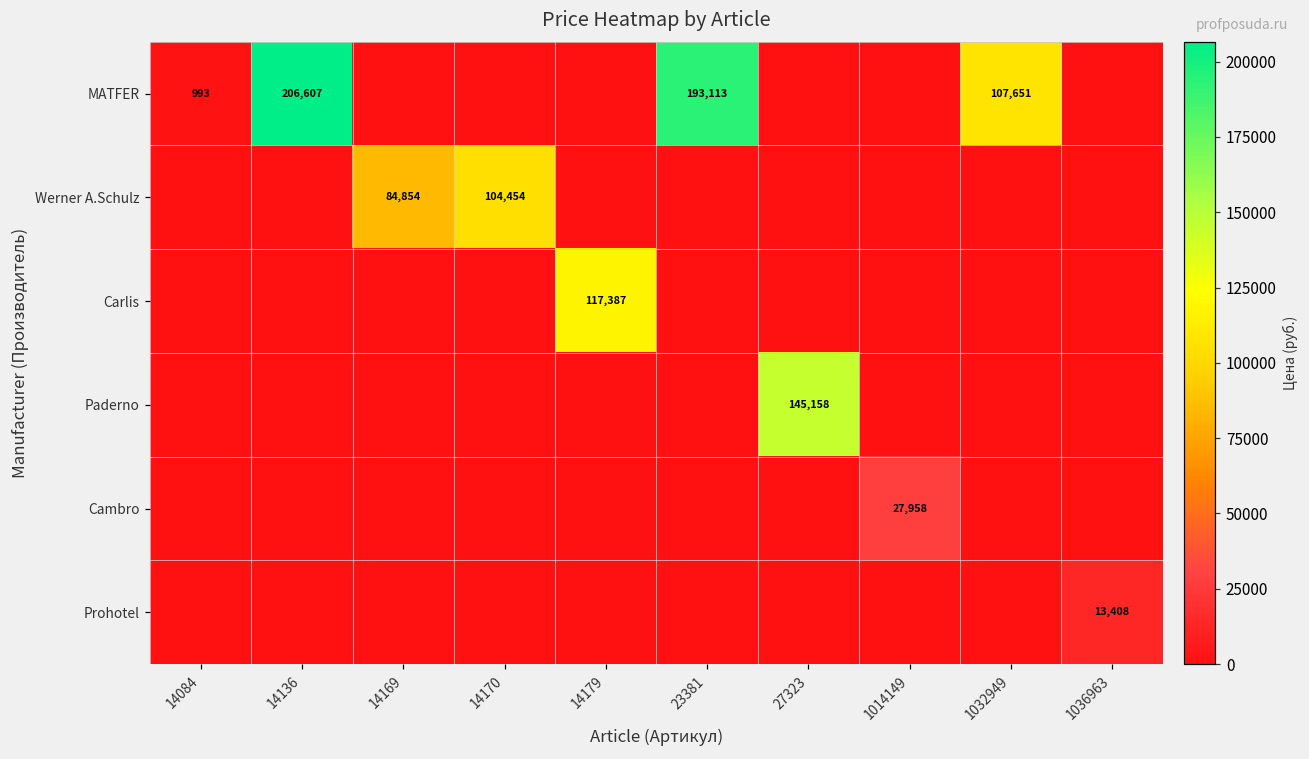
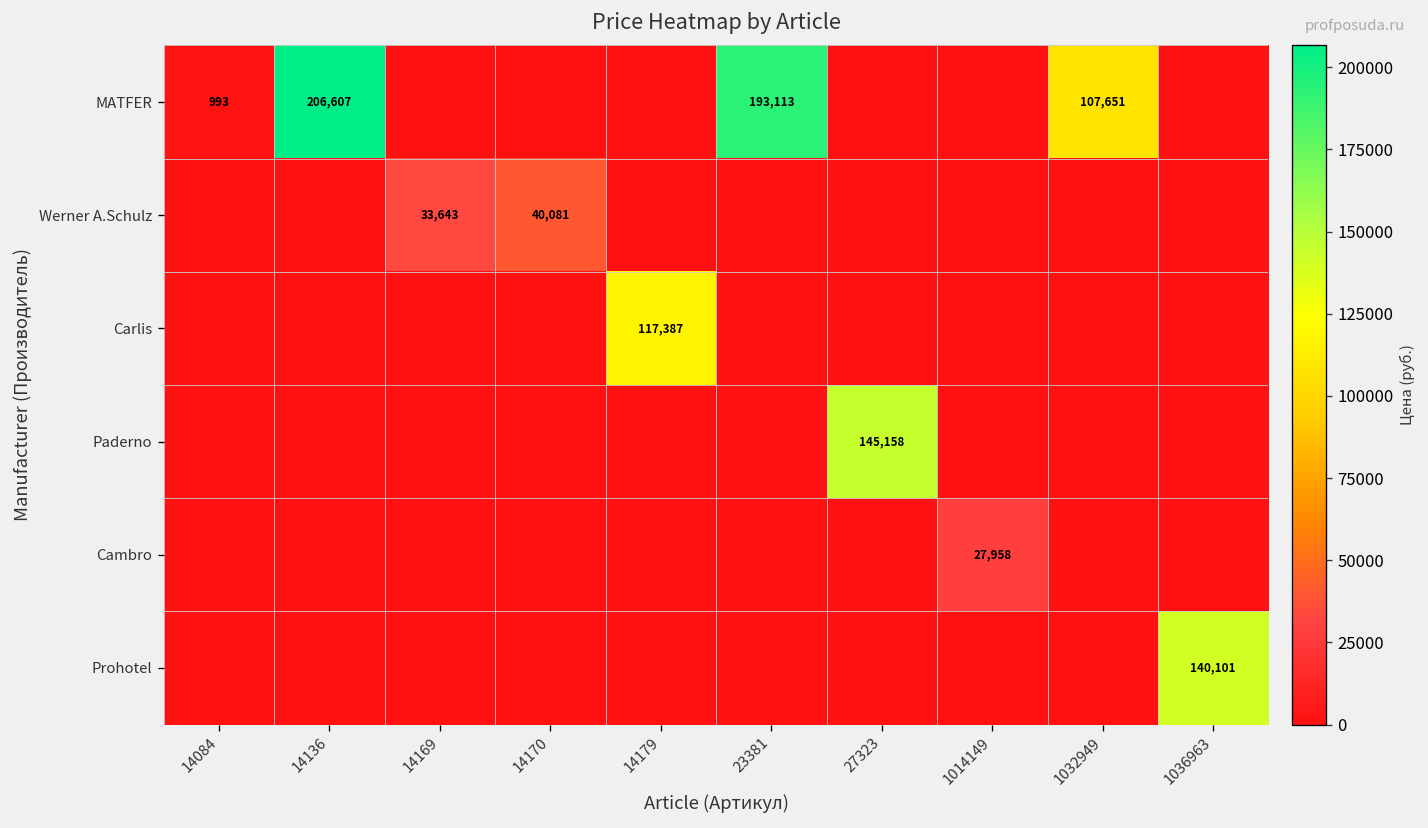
Werner A.Schulz, 14169: 84,854 -> 33,643
Werner A.Schulz, 14170: 104,454 -> 40,081
Prohotel, 1036963: 13,408 -> 140,101
